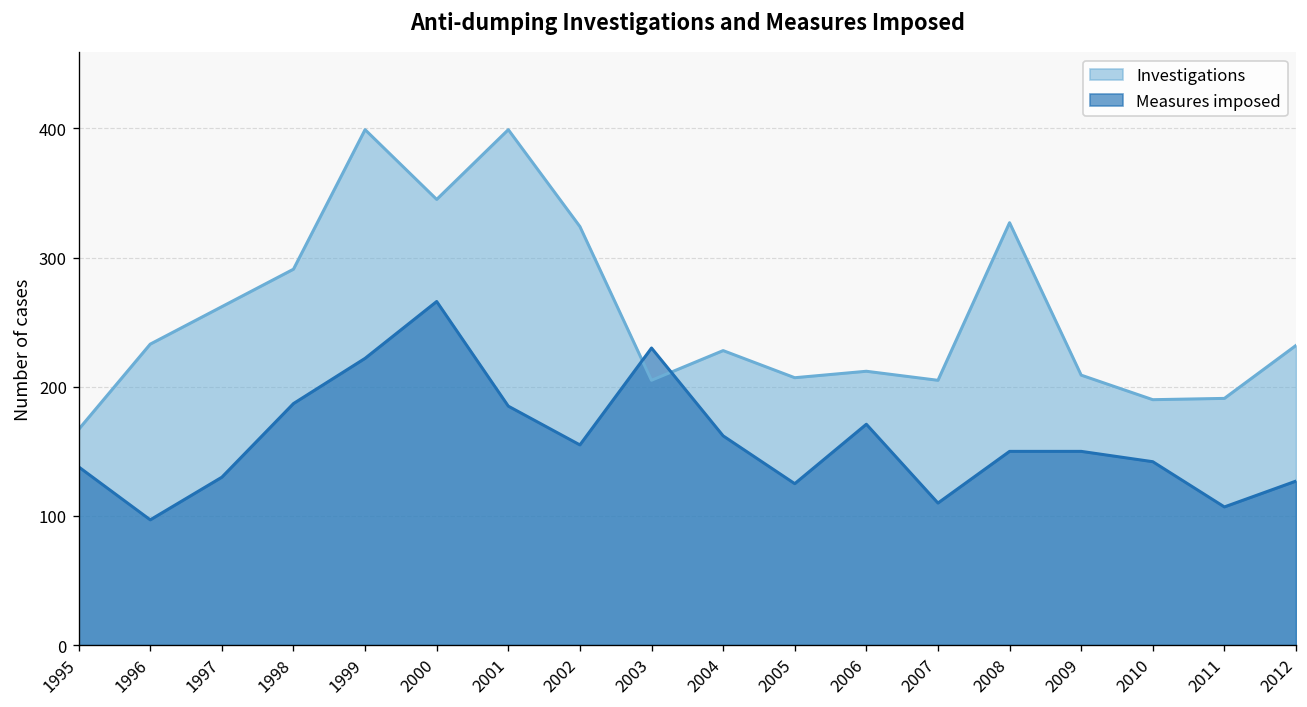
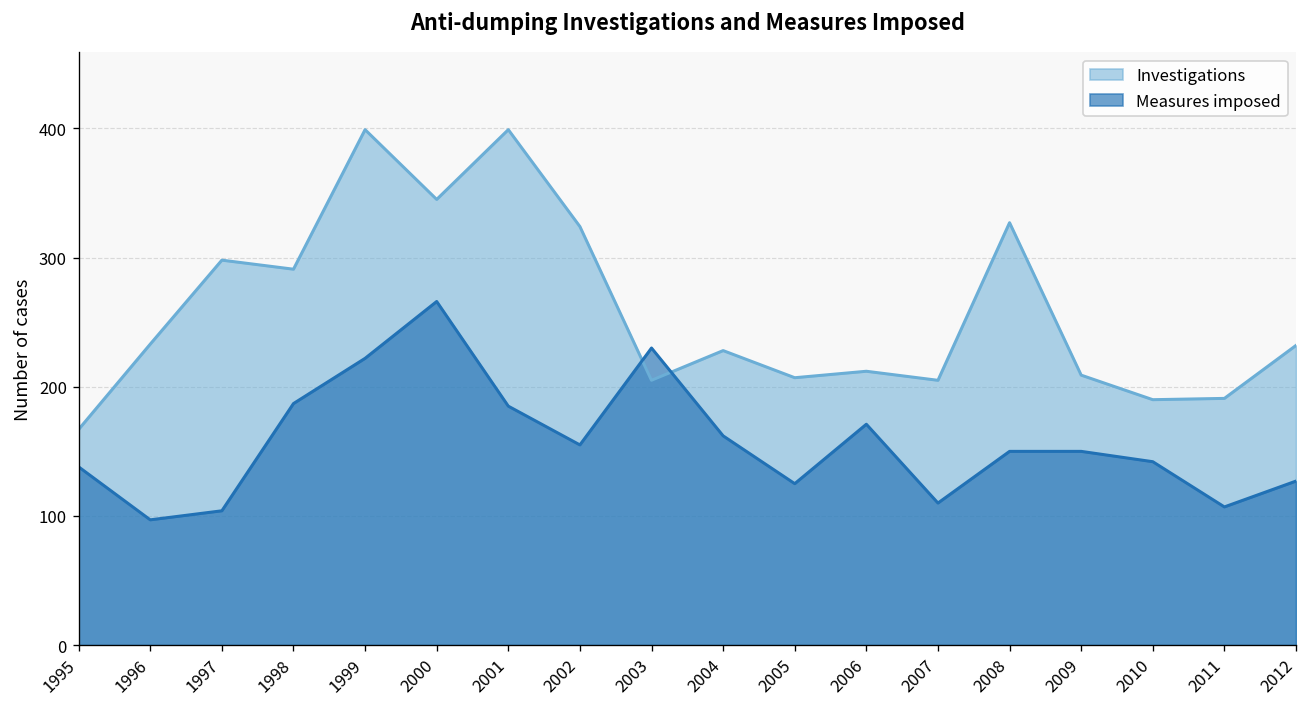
Investigations, 1997: 262 -> 298
Measures imposed, 1997: 130 -> 104
